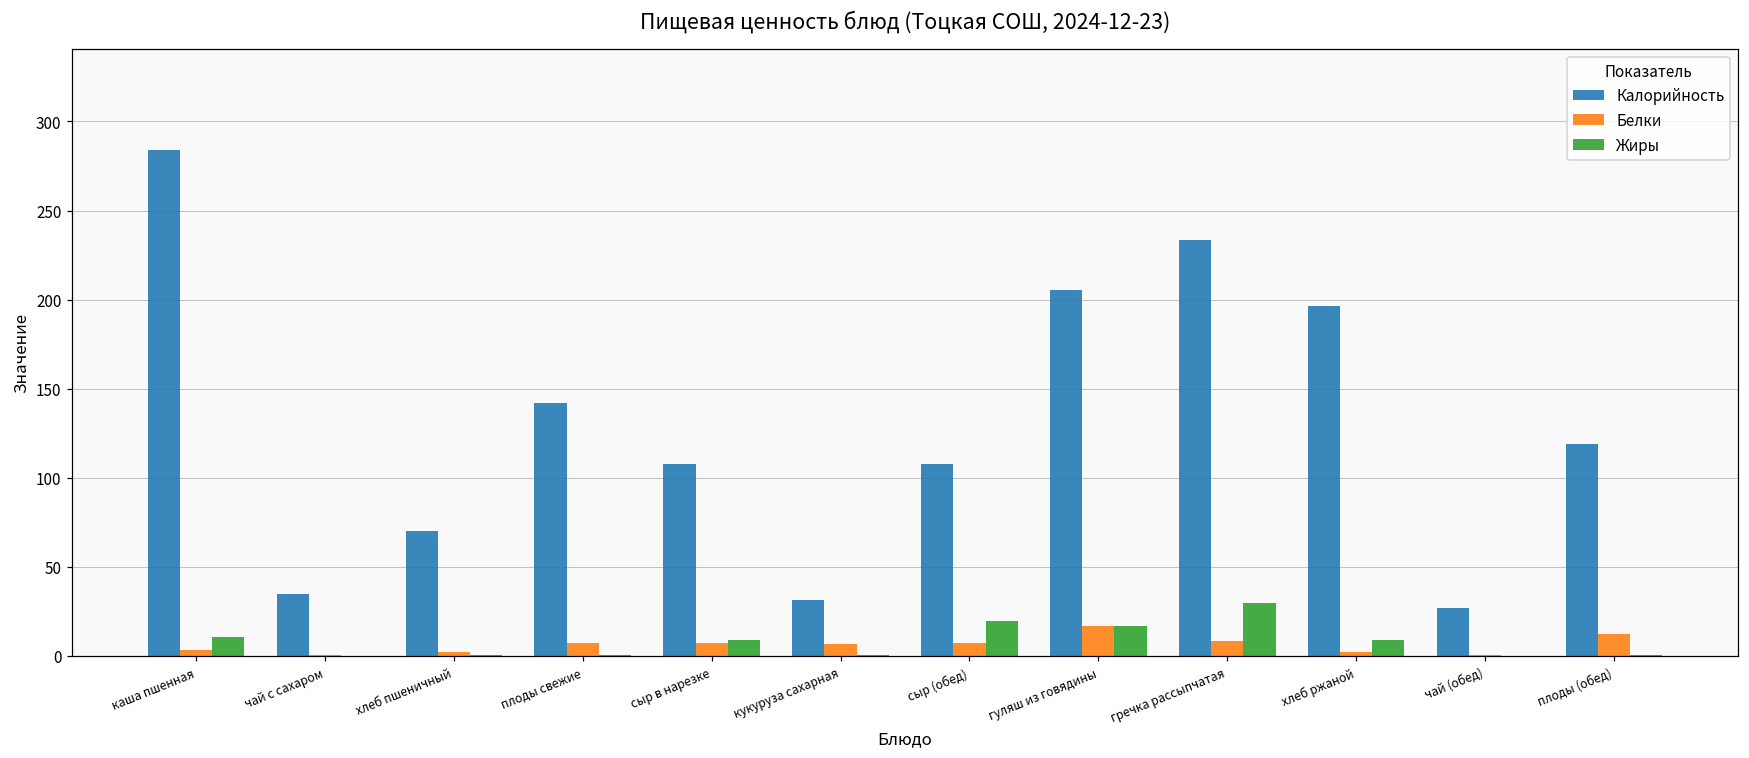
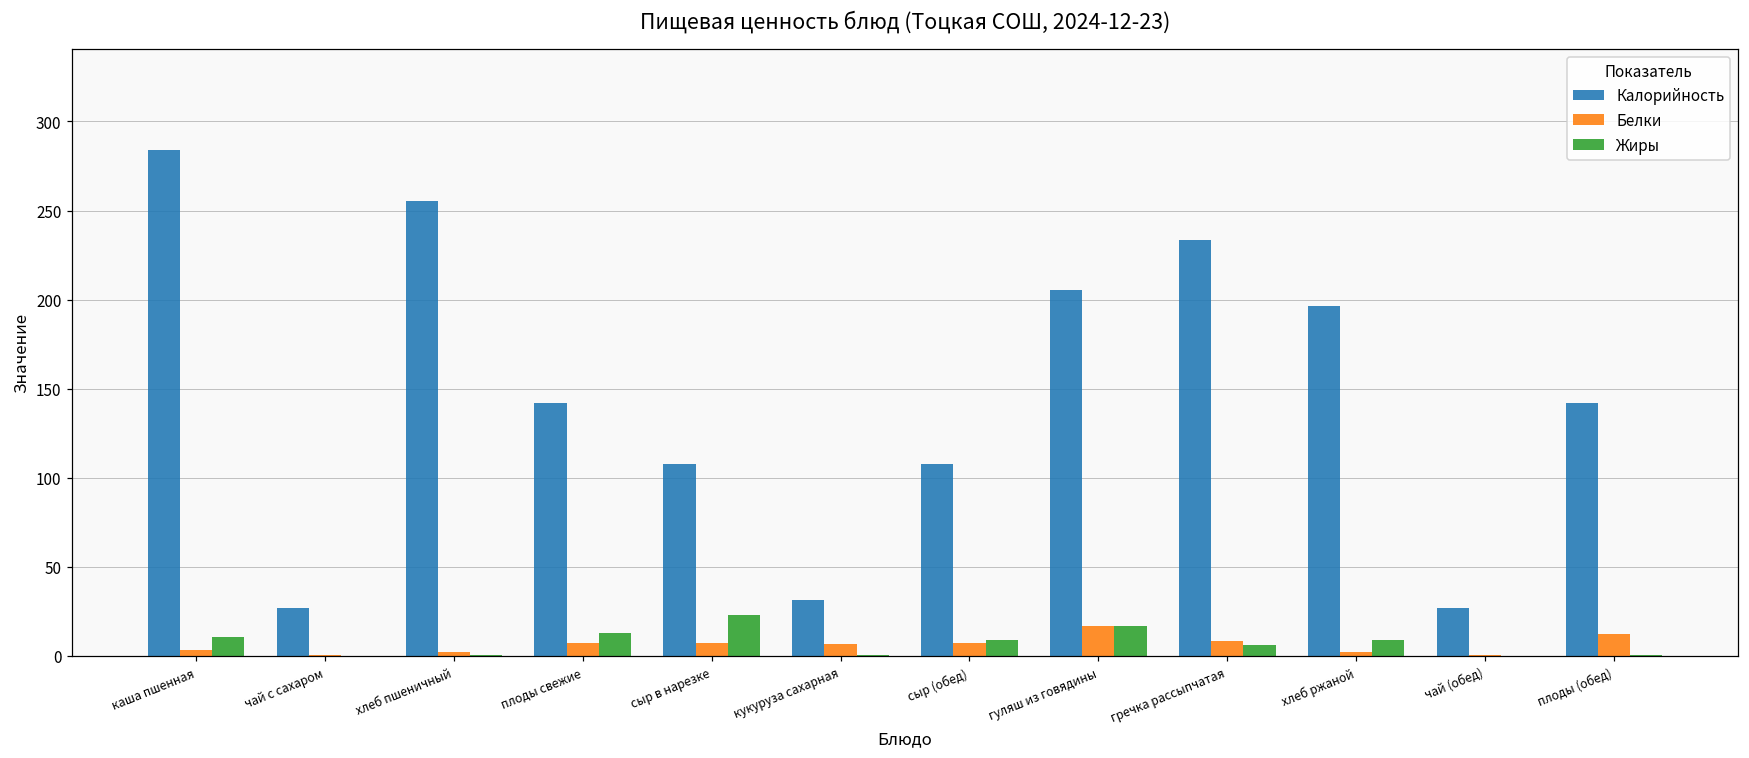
Калорийность, чай с сахаром: 35 -> 27
Калорийность, хлеб пшеничный: 70 -> 256
Жиры, плоды свежие: 0 -> 13
Жиры, сыр в нарезке: 9 -> 23
Жиры, сыр (обед): 20 -> 9
Жиры, гречка рассыпчатая: 29 -> 6
Калорийность, плоды (обед): 119 -> 142
